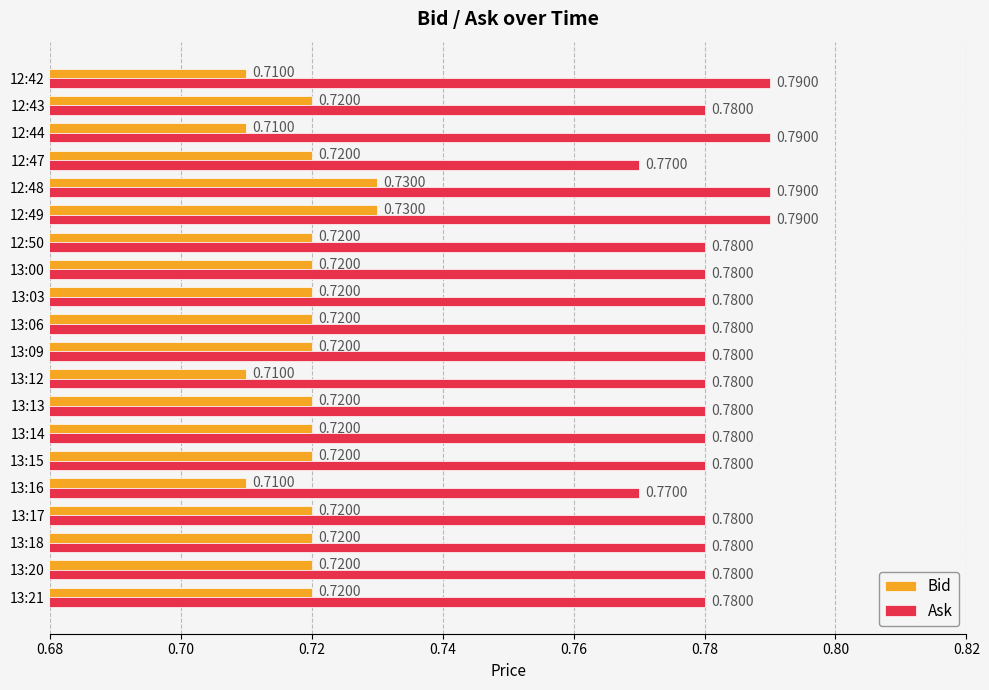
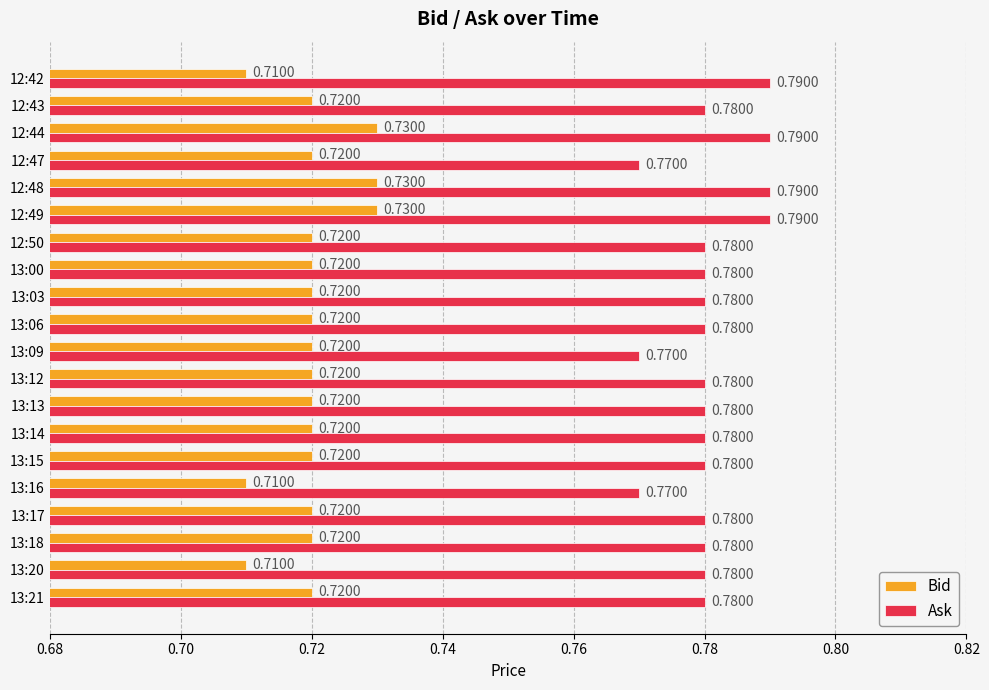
Bid, 12:44: 0.7100 -> 0.7300
Ask, 13:09: 0.7800 -> 0.7700
Bid, 13:12: 0.7100 -> 0.7200
Bid, 13:20: 0.7200 -> 0.7100
